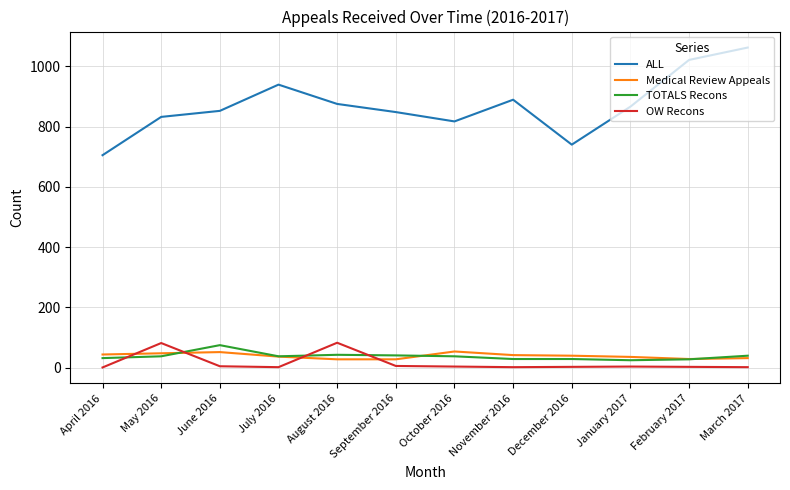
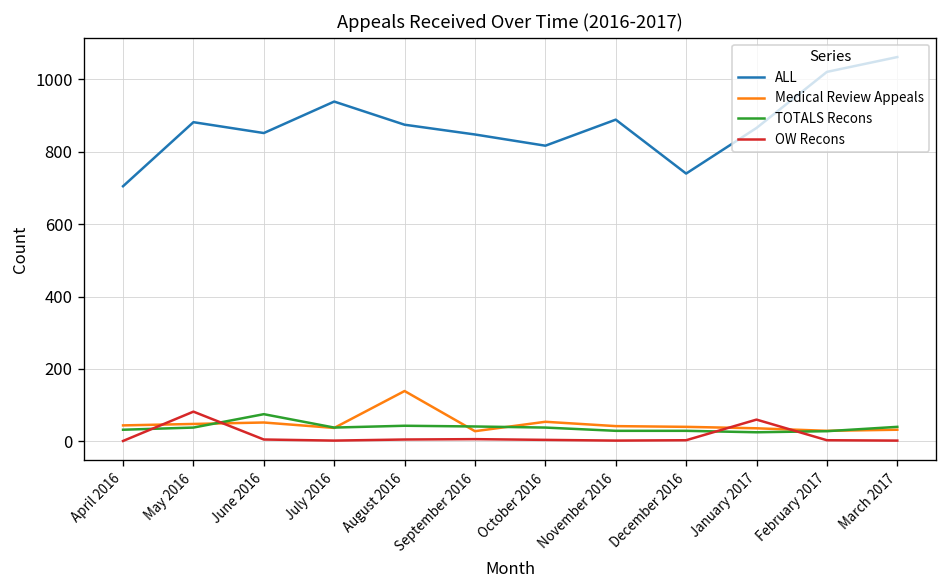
ALL, May 2016: 830 -> 880
Medical Review Appeals, August 2016: 30 -> 140
OW Recons, August 2016: 80 -> 10
OW Recons, January 2017: 0 -> 60
